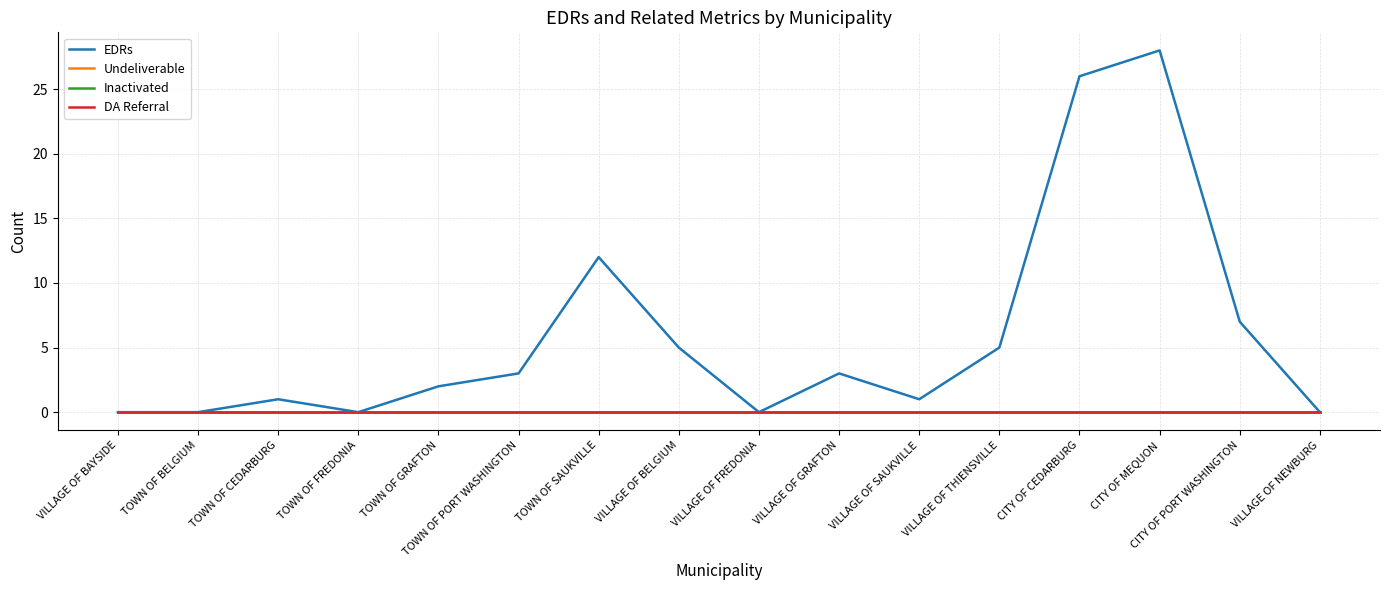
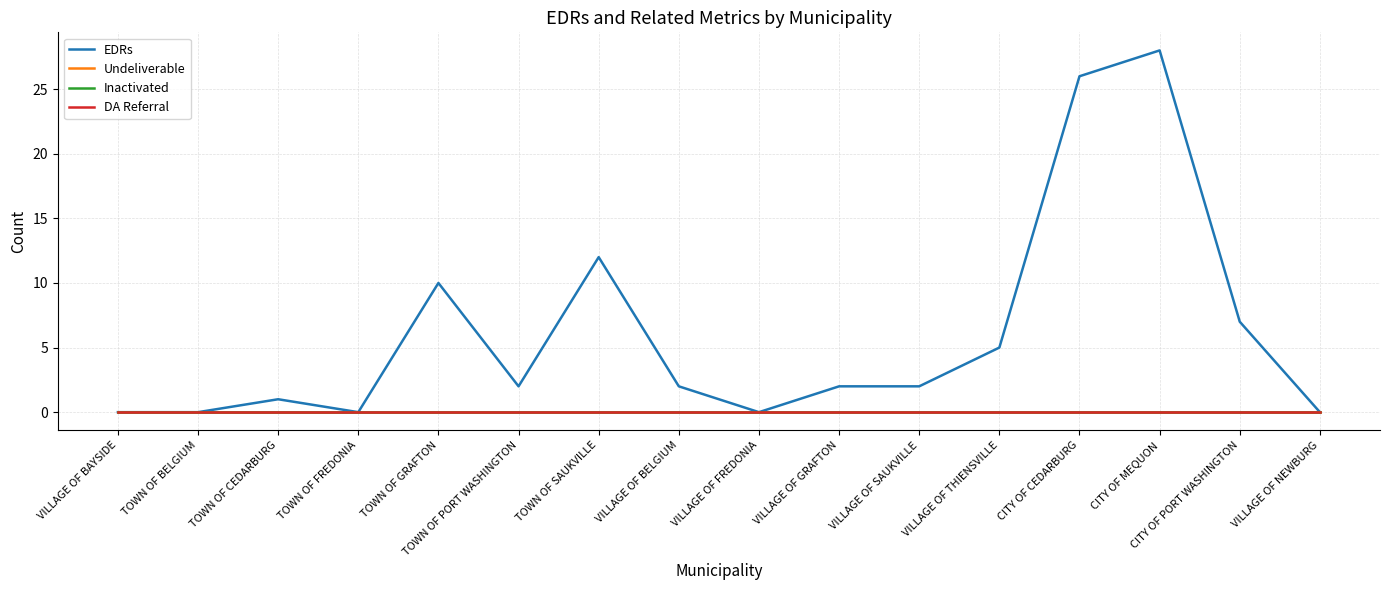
EDRs, TOWN OF GRAFTON: 2 -> 10
EDRs, TOWN OF PORT WASHINGTON: 3 -> 2
EDRs, VILLAGE OF BELGIUM: 5 -> 2
EDRs, VILLAGE OF GRAFTON: 3 -> 2
EDRs, VILLAGE OF SAUKVILLE: 1 -> 2
